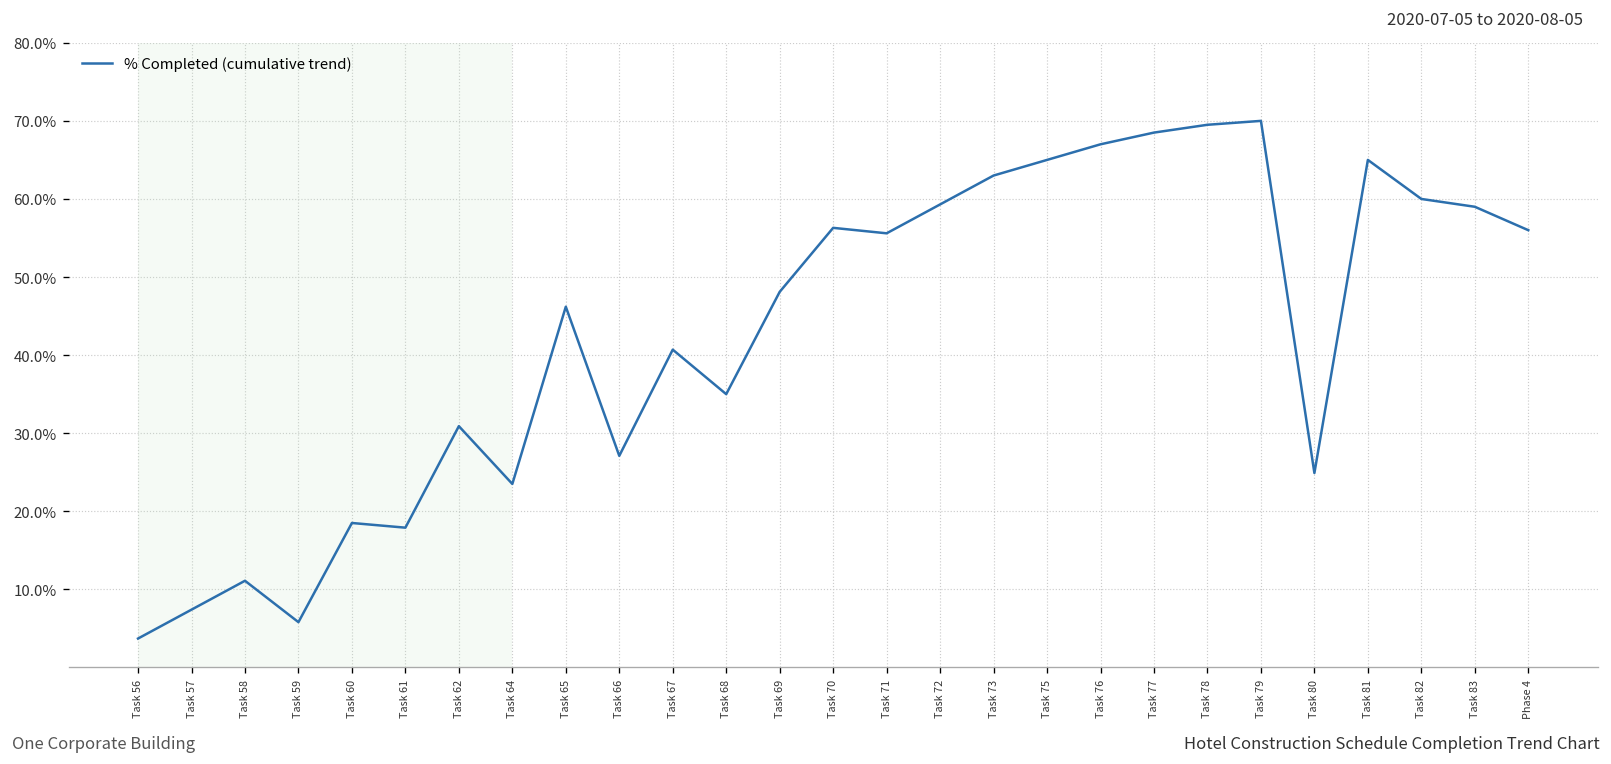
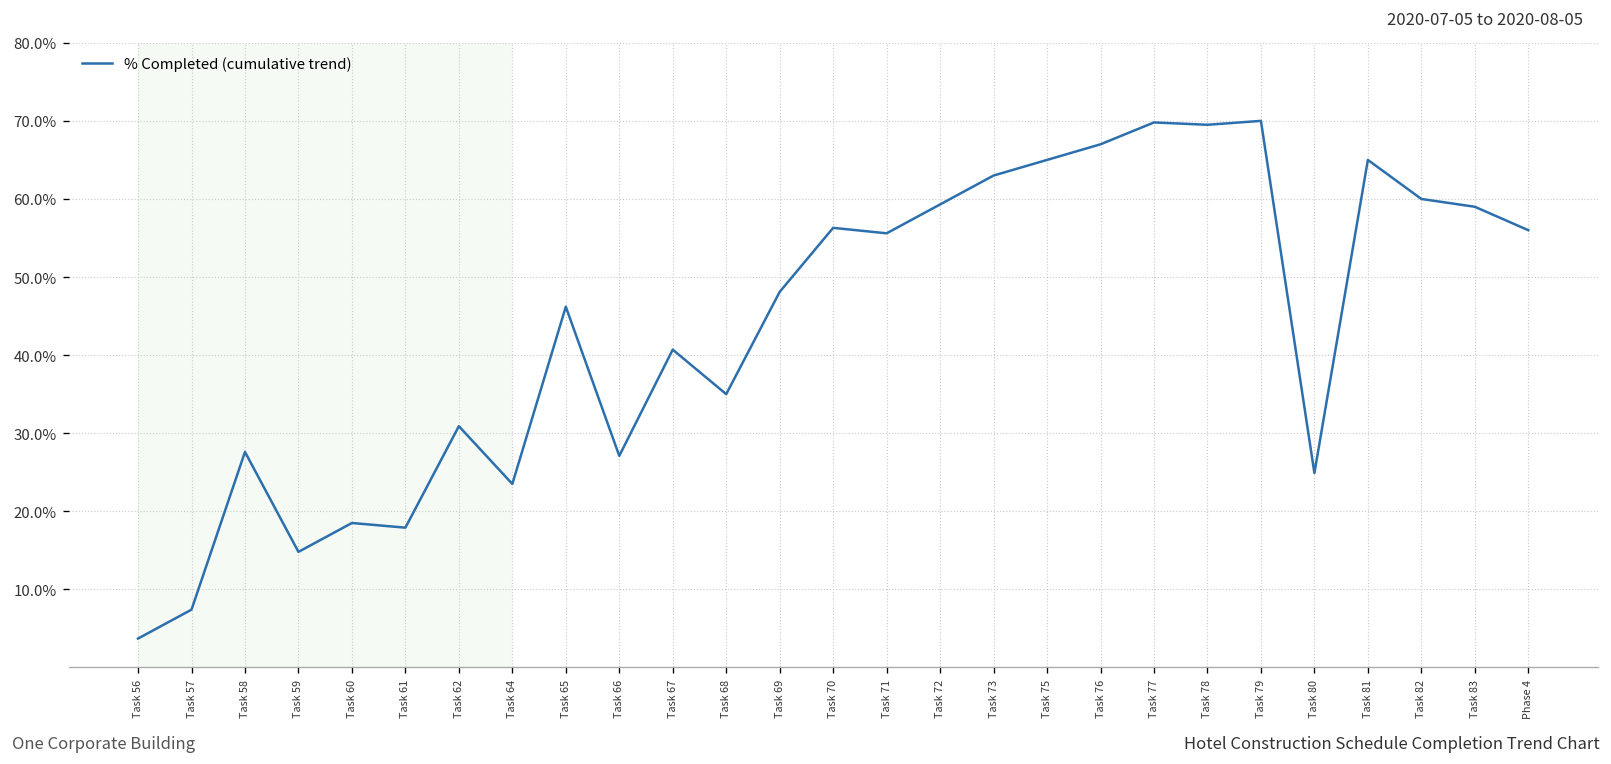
Task 58: 11% -> 28%
Task 59: 6% -> 15%
Task 77: 69% -> 70%
